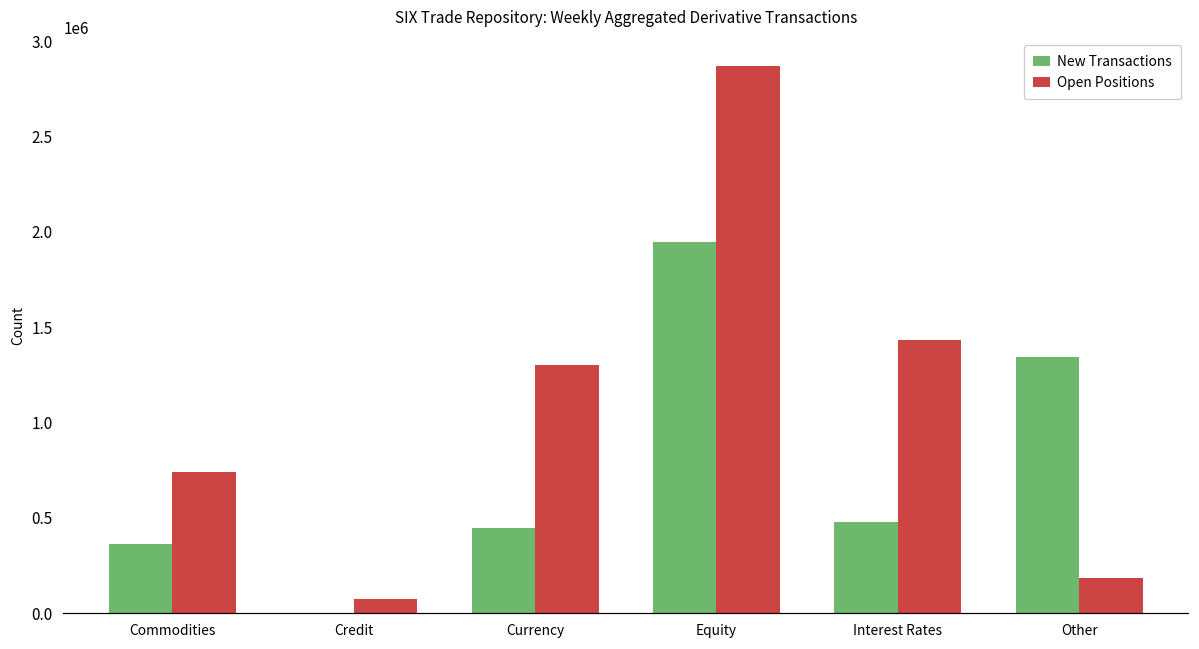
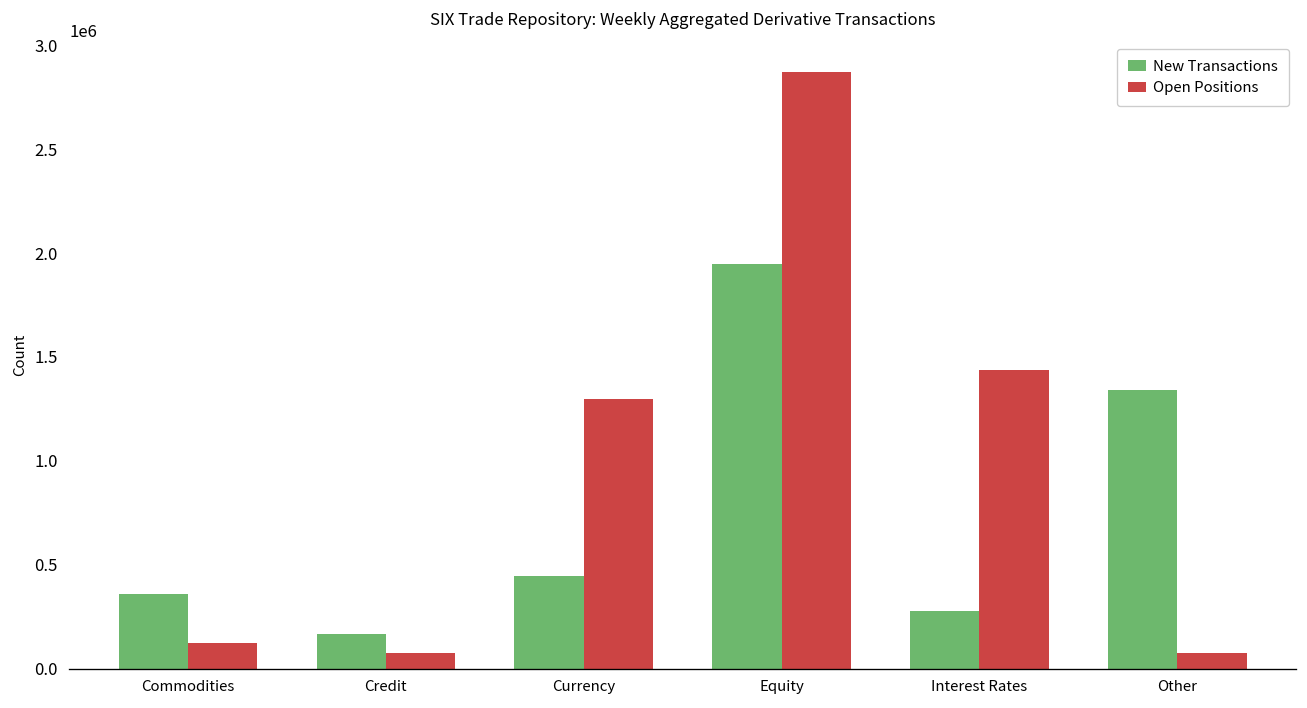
Open Positions, Commodities: 740000 -> 120000
New Transactions, Credit: 0 -> 170000
New Transactions, Interest Rates: 480000 -> 280000
Open Positions, Other: 180000 -> 80000
